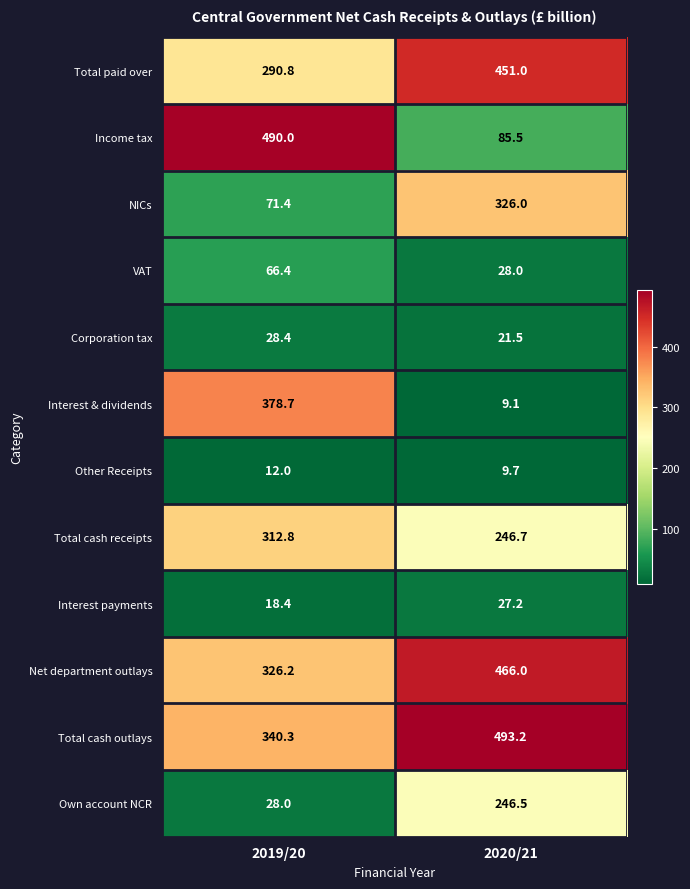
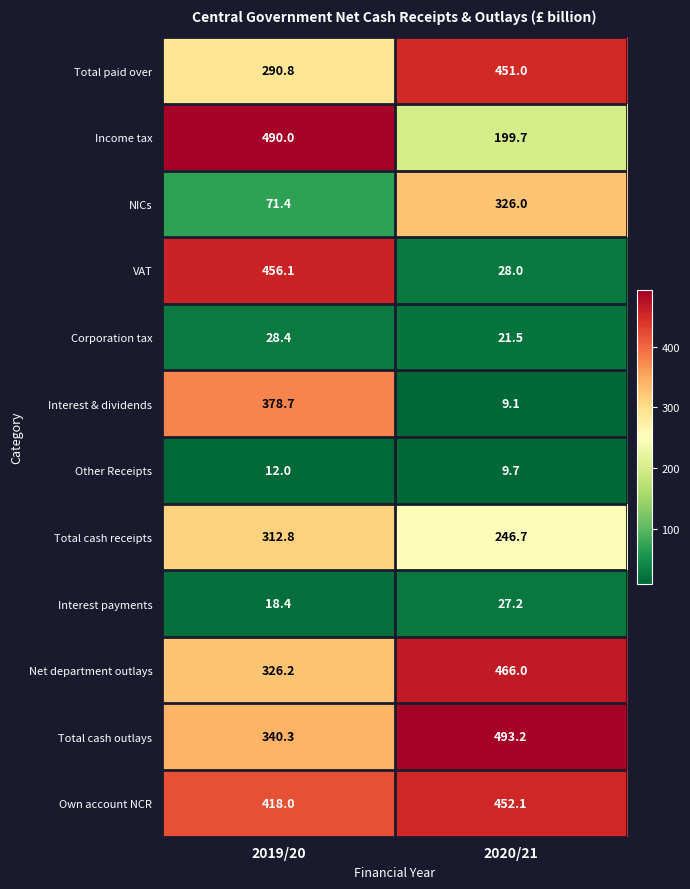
Income tax, 2020/21: 85.5 -> 199.7
VAT, 2019/20: 66.4 -> 456.1
Own account NCR, 2019/20: 28.0 -> 418.0
Own account NCR, 2020/21: 246.5 -> 452.1
